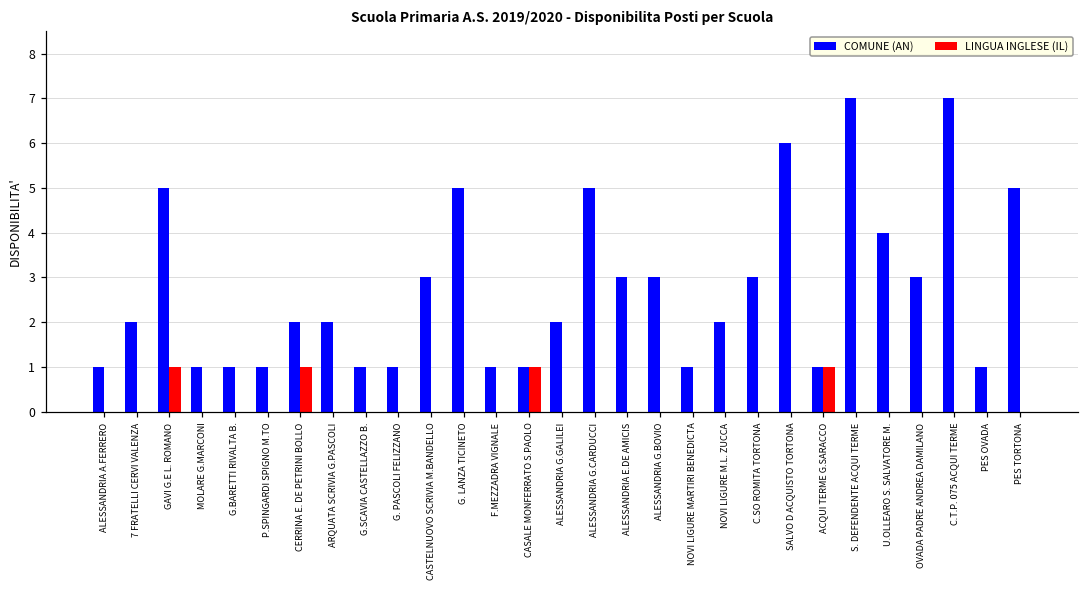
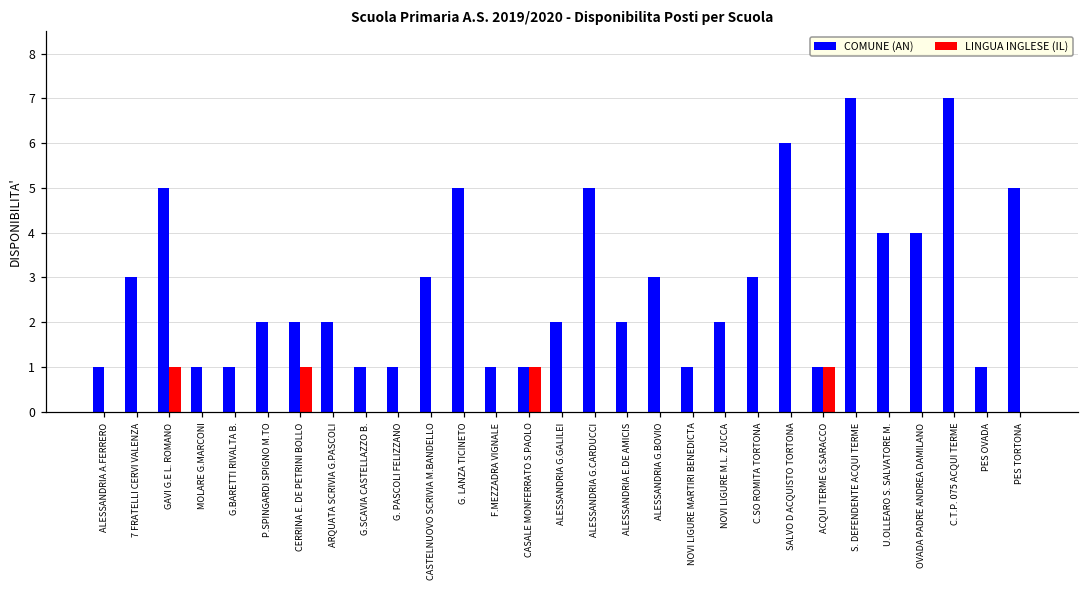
COMUNE (AN), 7 FRATELLI CERVI VALENZA: 2 -> 3
COMUNE (AN), P.SPINGARDI SPIGNO M.TO: 1 -> 2
COMUNE (AN), ALESSANDRIA E.DE AMICIS: 3 -> 2
COMUNE (AN), OVADA PADRE ANDREA DAMILANO: 3 -> 4
